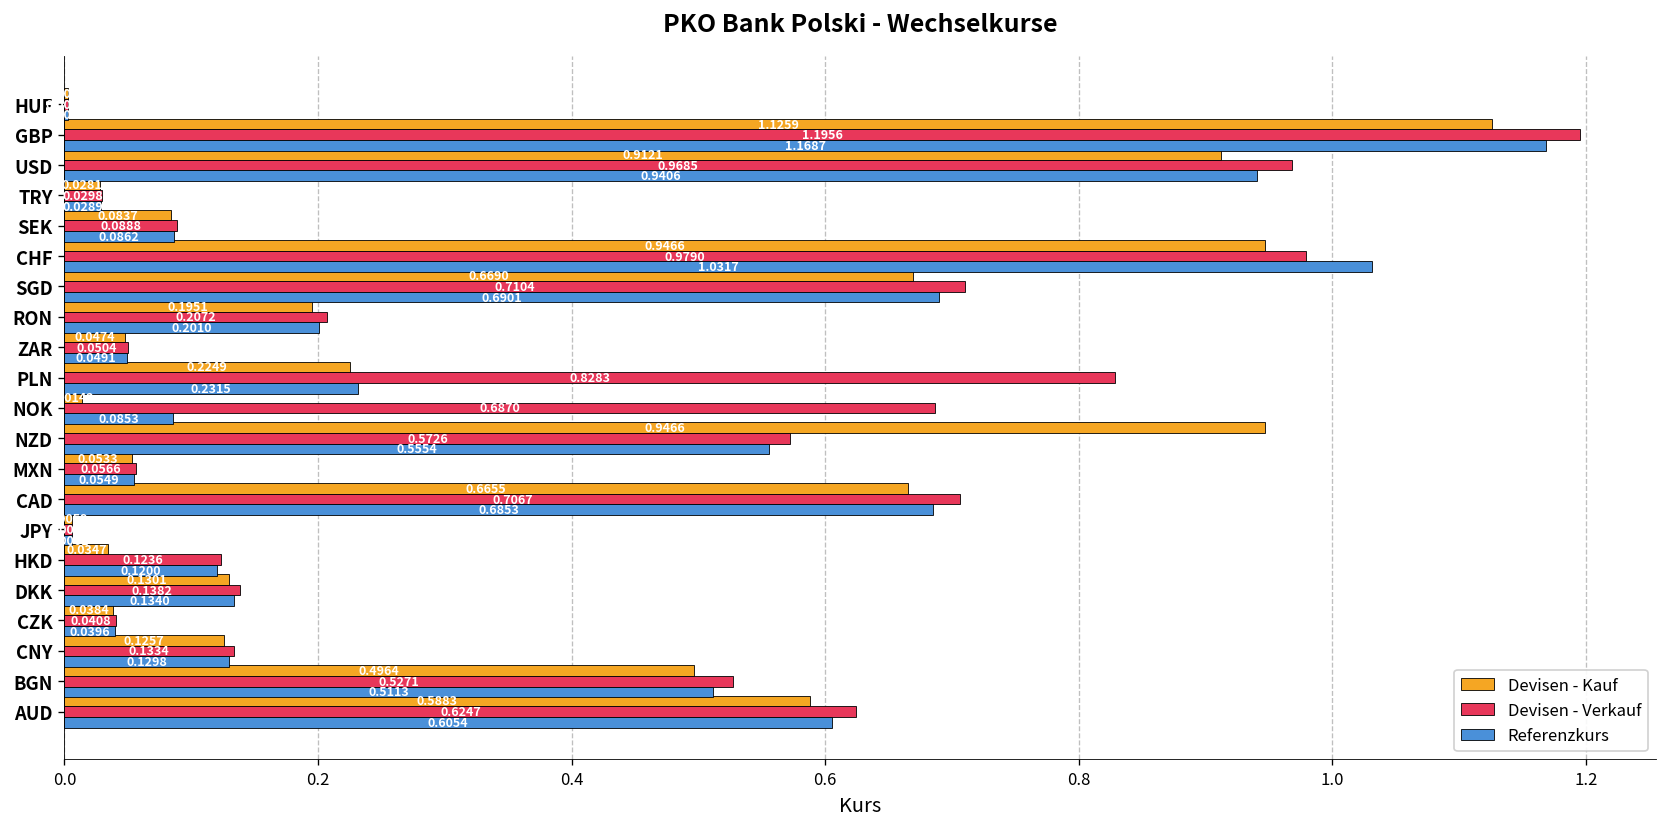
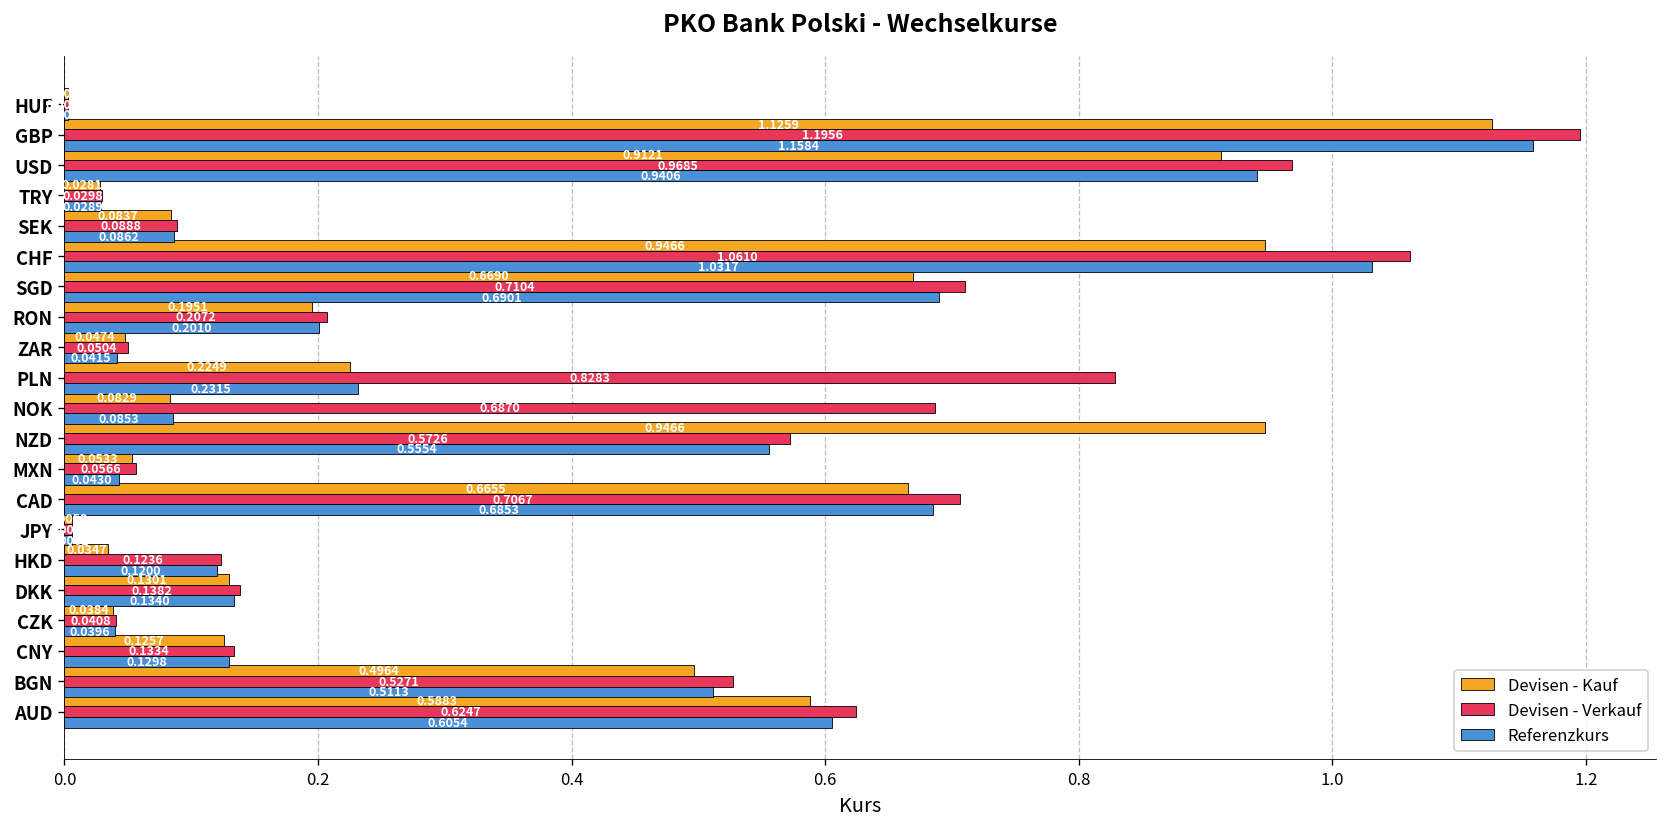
Referenzkurs, GBP: 1.1687 -> 1.1584
Devisen - Verkauf, CHF: 0.9790 -> 1.0610
Referenzkurs, ZAR: 0.0491 -> 0.0415
Devisen - Kauf, NOK: 0.0142 -> 0.0829
Referenzkurs, MXN: 0.0549 -> 0.0430
